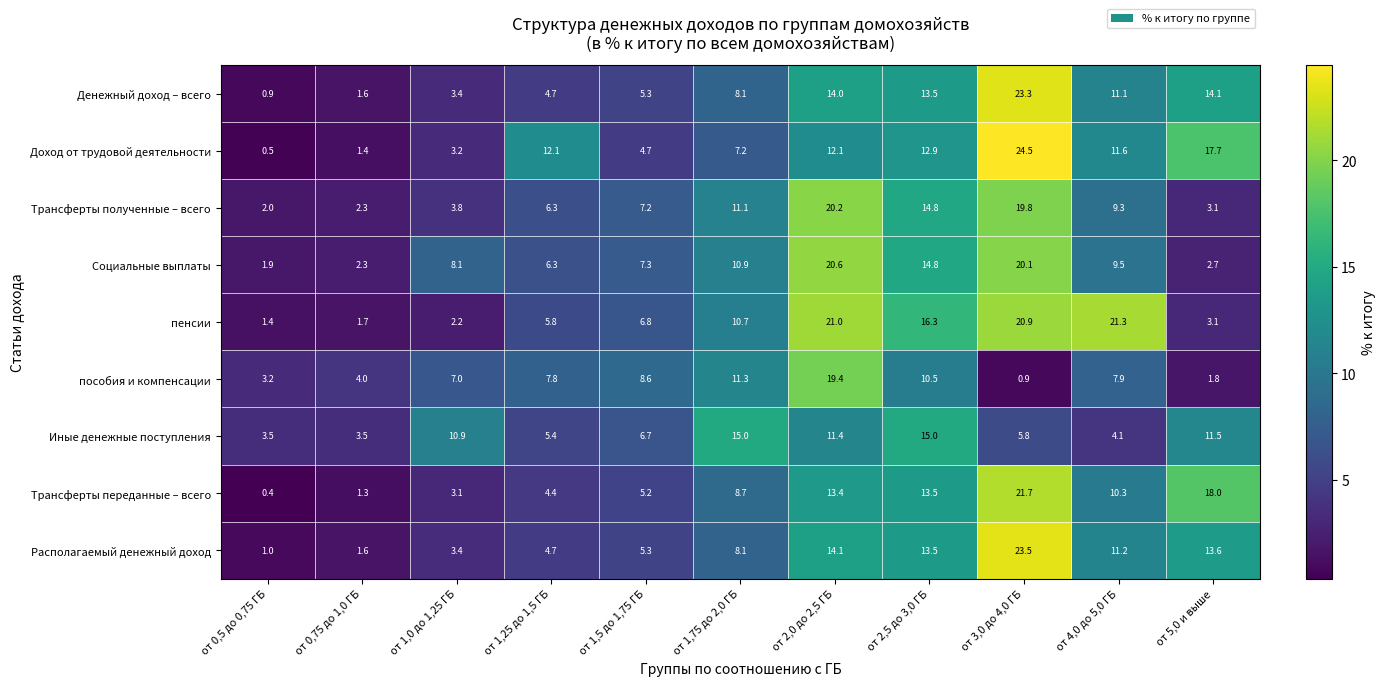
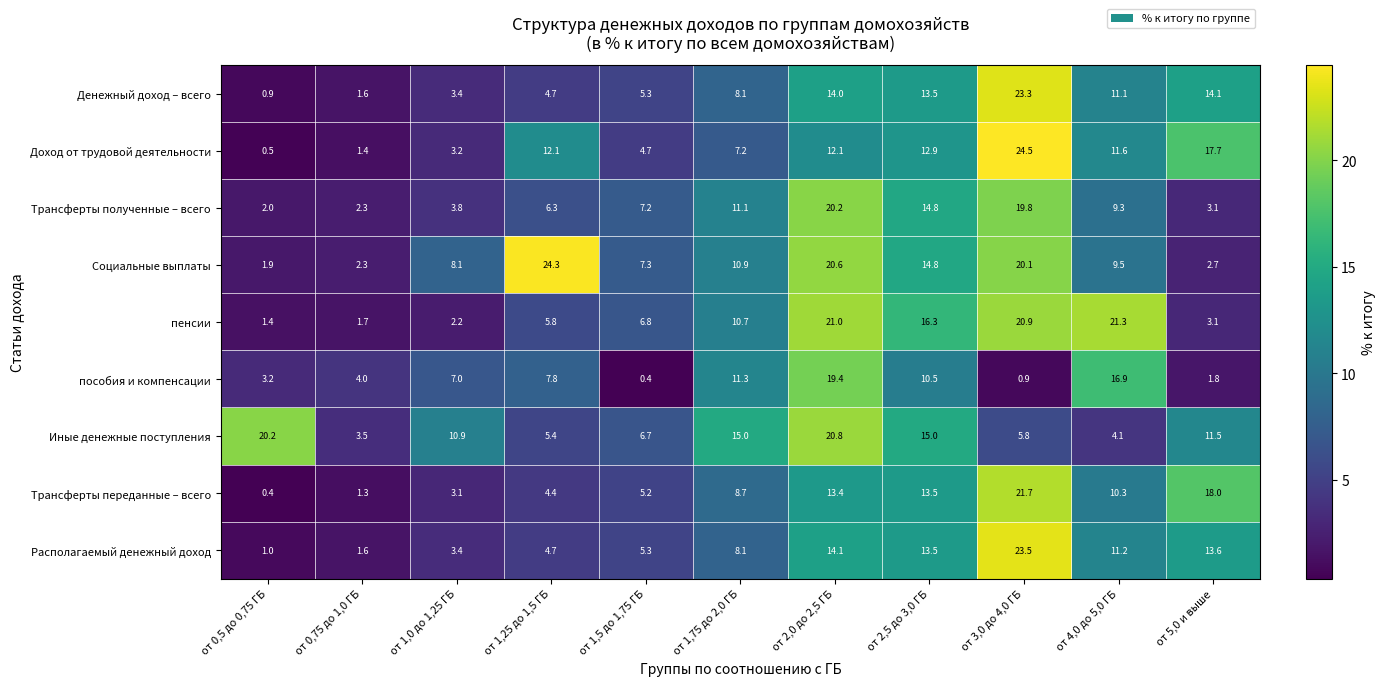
Социальные выплаты, от 1,25 до 1,5 ГБ: 6.3 -> 24.3
пособия и компенсации, от 1,5 до 1,75 ГБ: 8.6 -> 0.4
пособия и компенсации, от 4,0 до 5,0 ГБ: 7.9 -> 16.9
Иные денежные поступления, от 0,5 до 0,75 ГБ: 3.5 -> 20.2
Иные денежные поступления, от 2,0 до 2,5 ГБ: 11.4 -> 20.8
